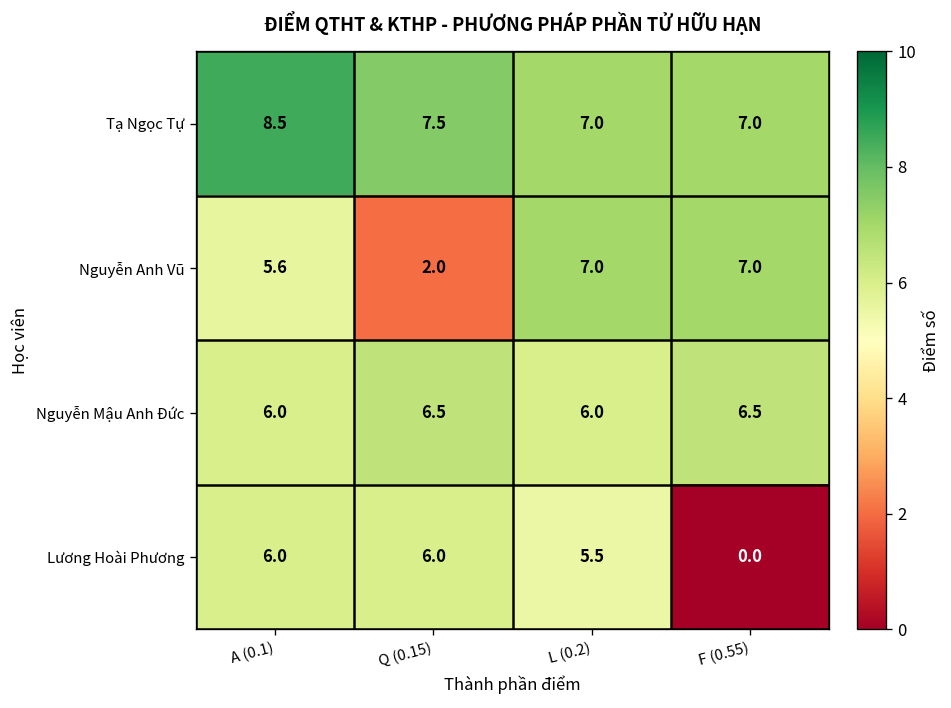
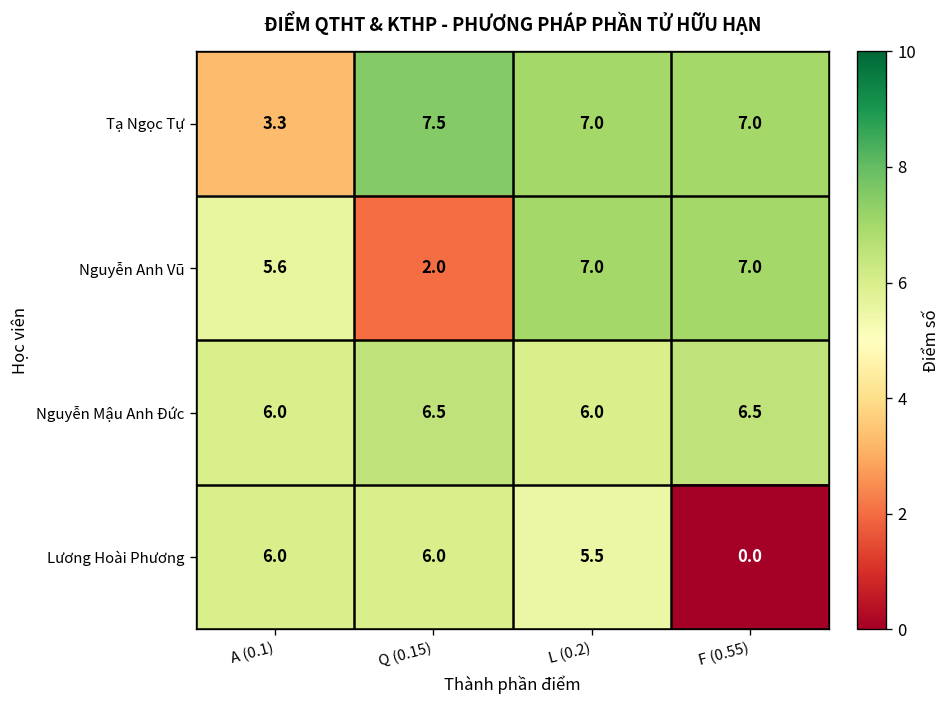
Tạ Ngọc Tự, A (0.1): 8.5 -> 3.3
